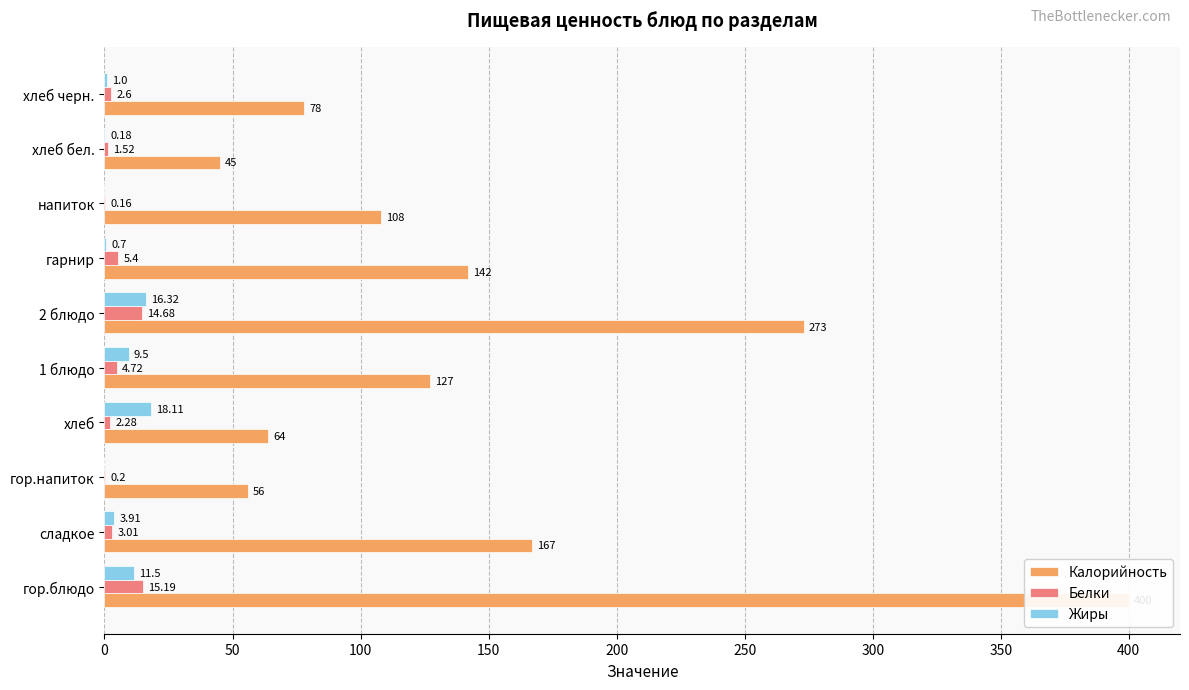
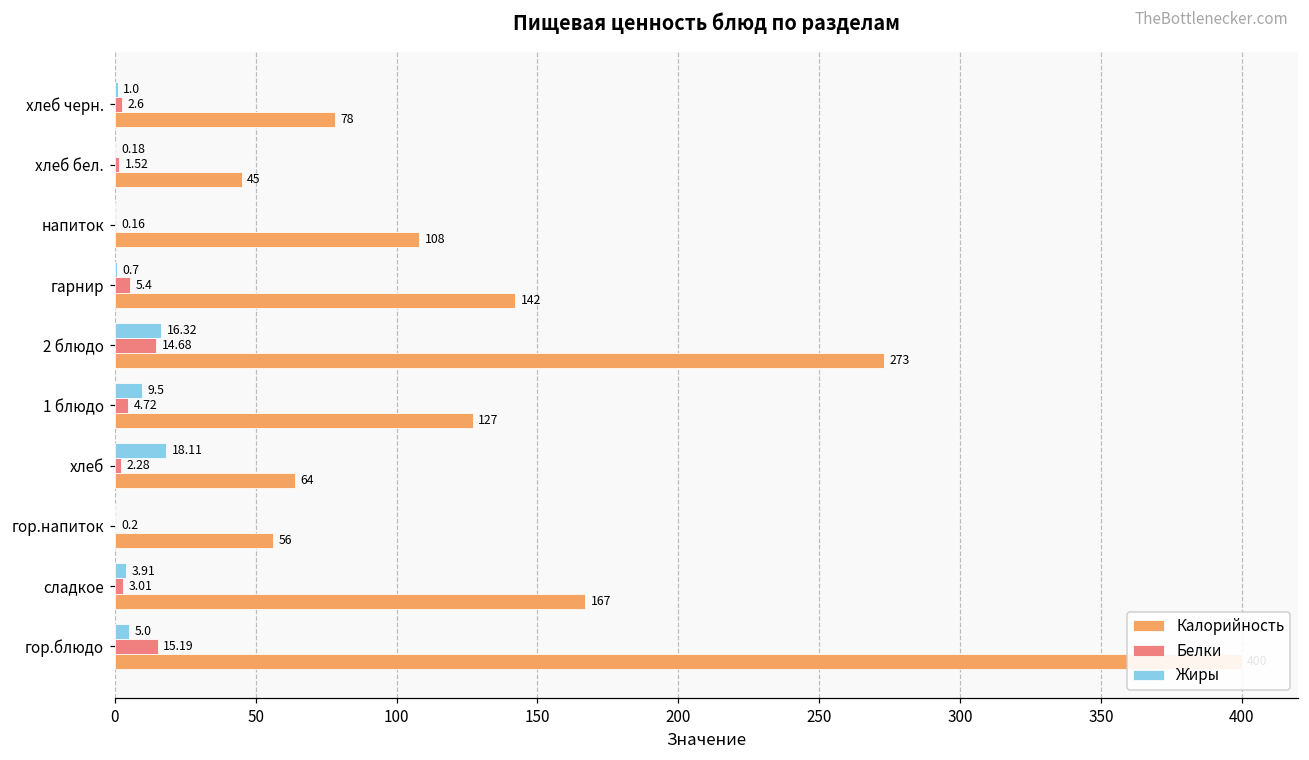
Жиры, гор.блюдо: 11.5 -> 5.0
